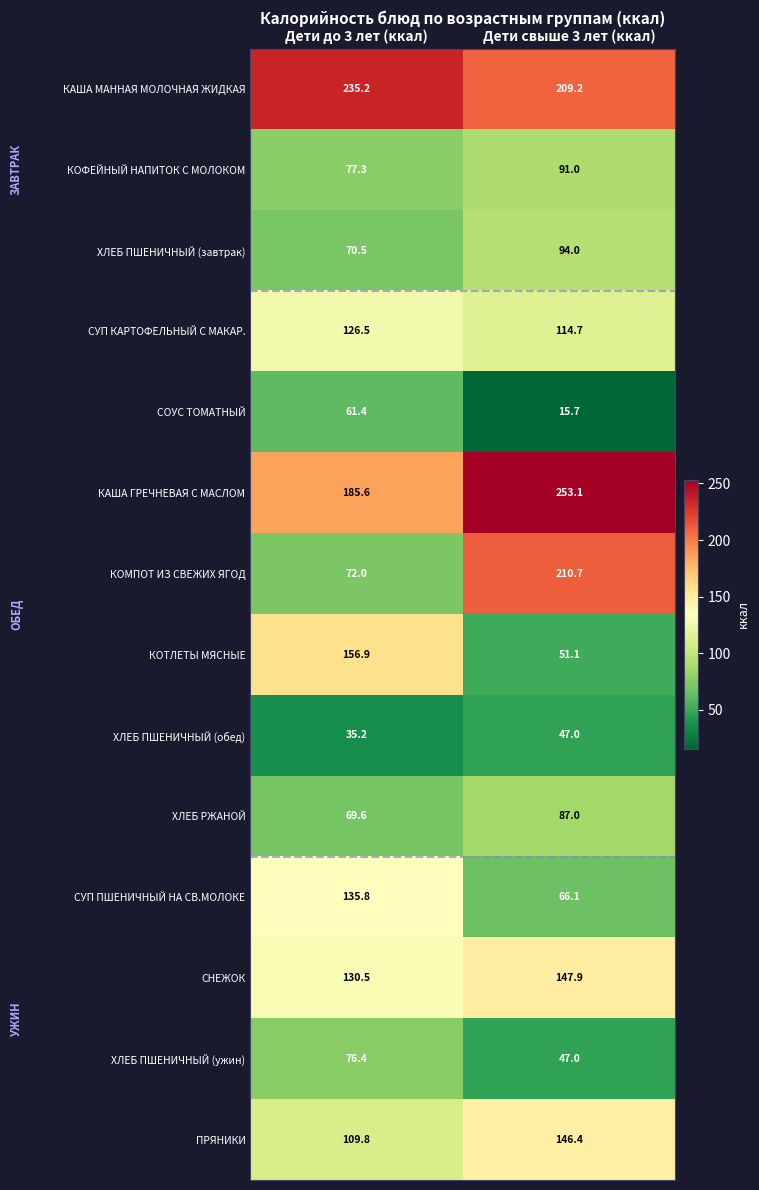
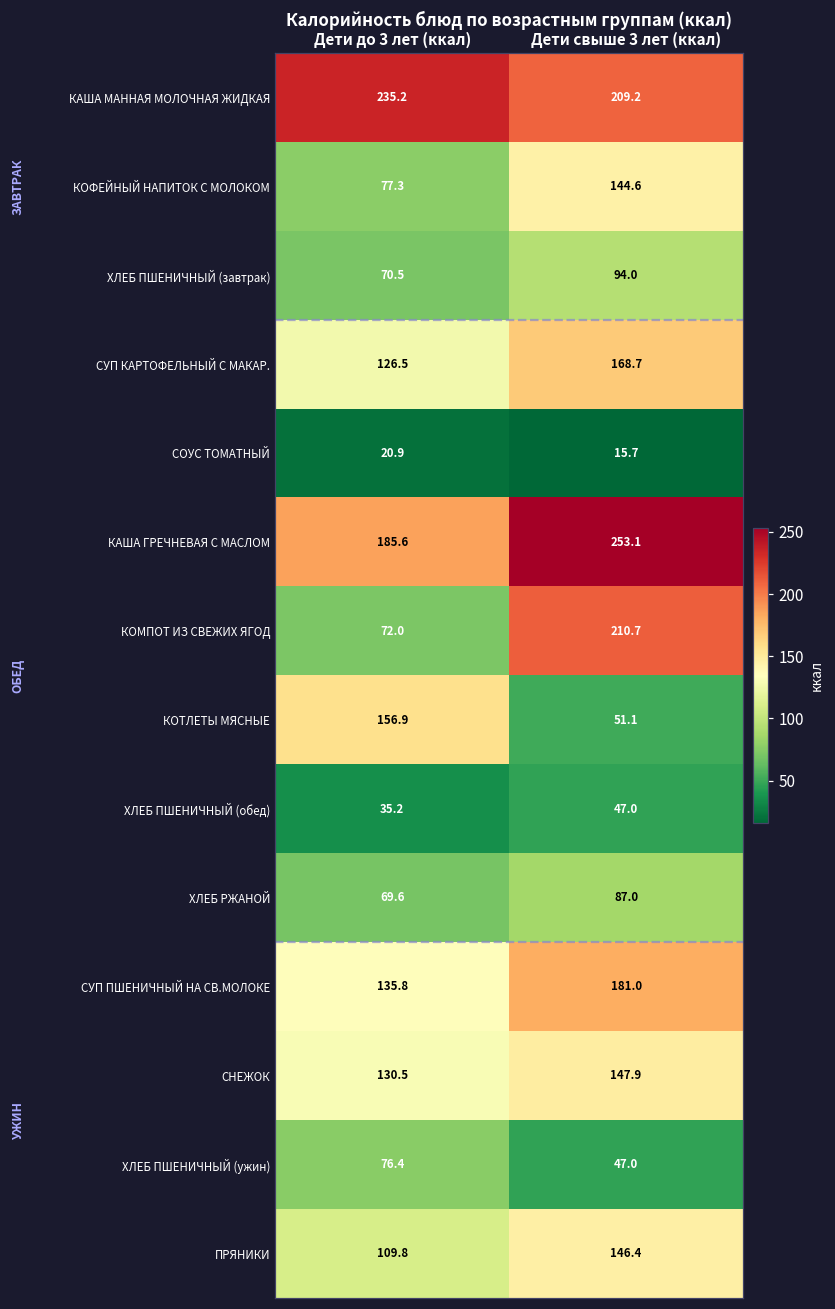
КОФЕЙНЫЙ НАПИТОК С МОЛОКОМ, Дети свыше 3 лет (ккал): 91.0 -> 144.6
СУП КАРТОФЕЛЬНЫЙ С МАКАР., Дети свыше 3 лет (ккал): 114.7 -> 168.7
СОУС ТОМАТНЫЙ, Дети до 3 лет (ккал): 61.4 -> 20.9
СУП ПШЕНИЧНЫЙ НА СВ.МОЛОКЕ, Дети свыше 3 лет (ккал): 66.1 -> 181.0
